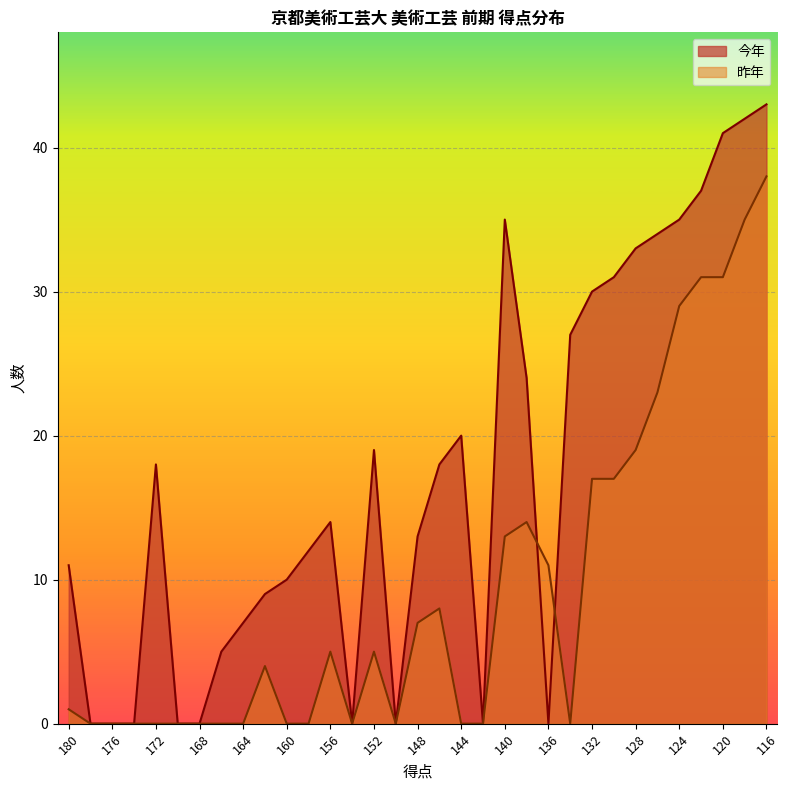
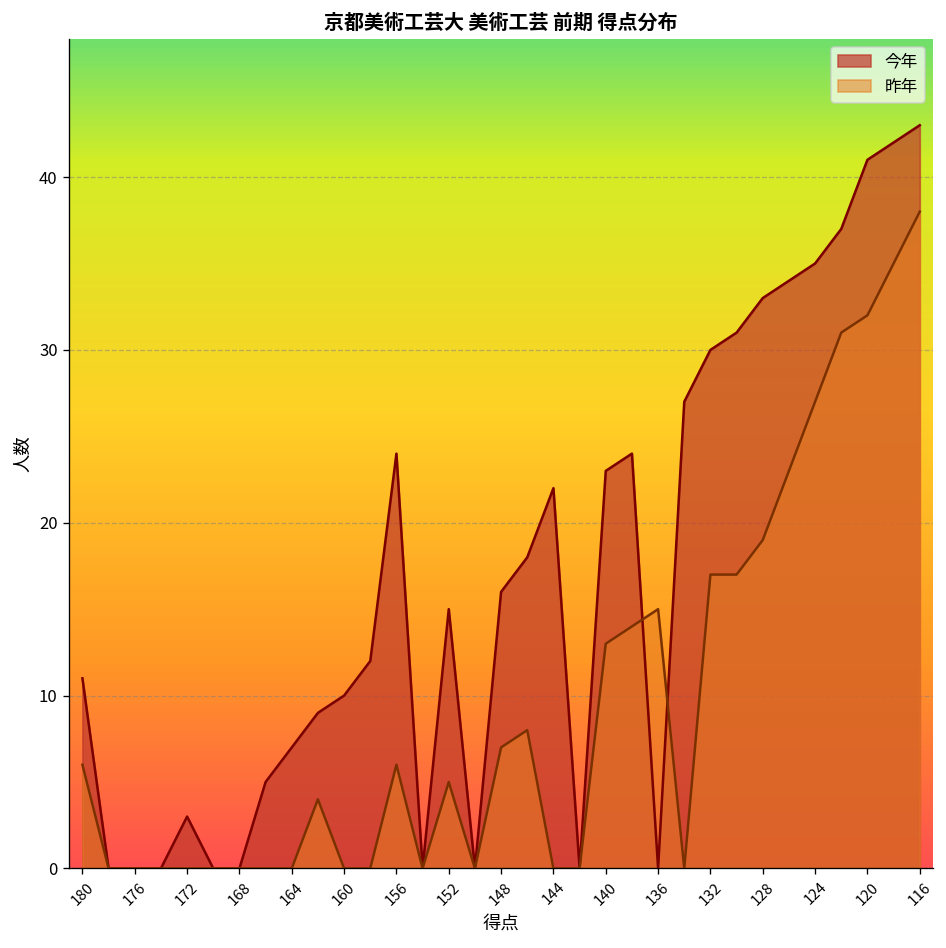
昨年, 180: 1 -> 6
今年, 172: 18 -> 3
今年, 156: 14 -> 24
昨年, 156: 5 -> 6
今年, 152: 19 -> 15
今年, 148: 13 -> 16
今年, 144: 20 -> 22
今年, 140: 35 -> 23
昨年, 136: 11 -> 15
昨年, 124: 29 -> 27
昨年, 120: 31 -> 32
